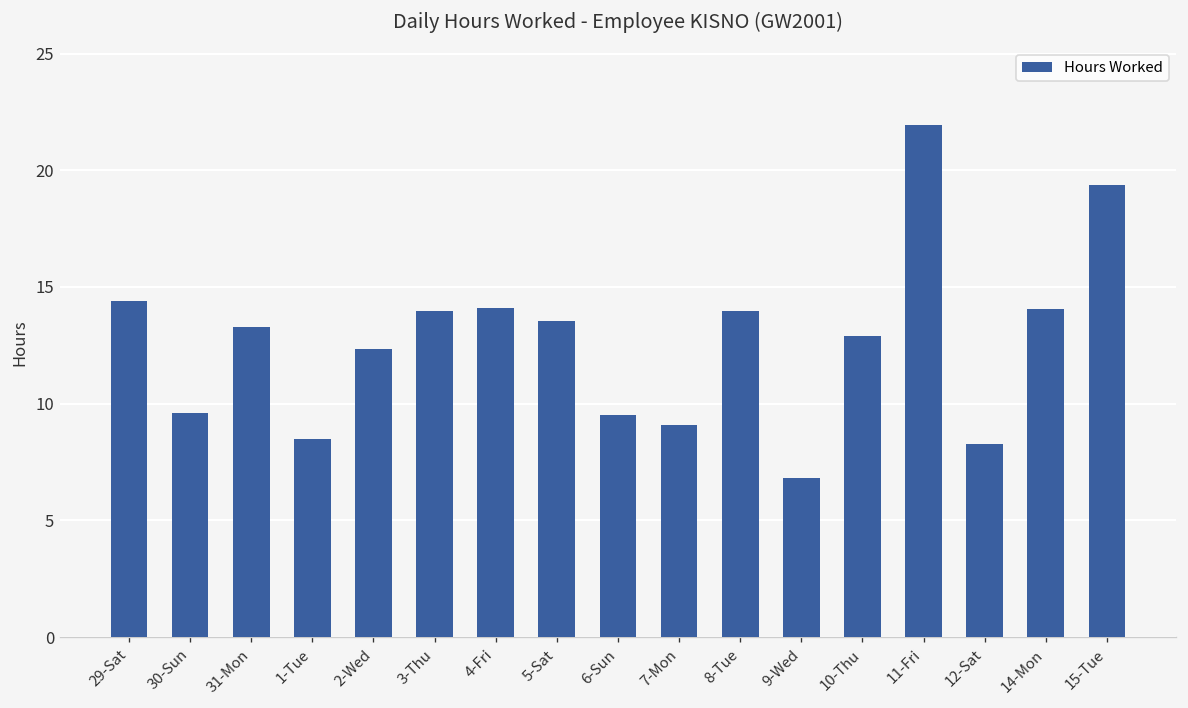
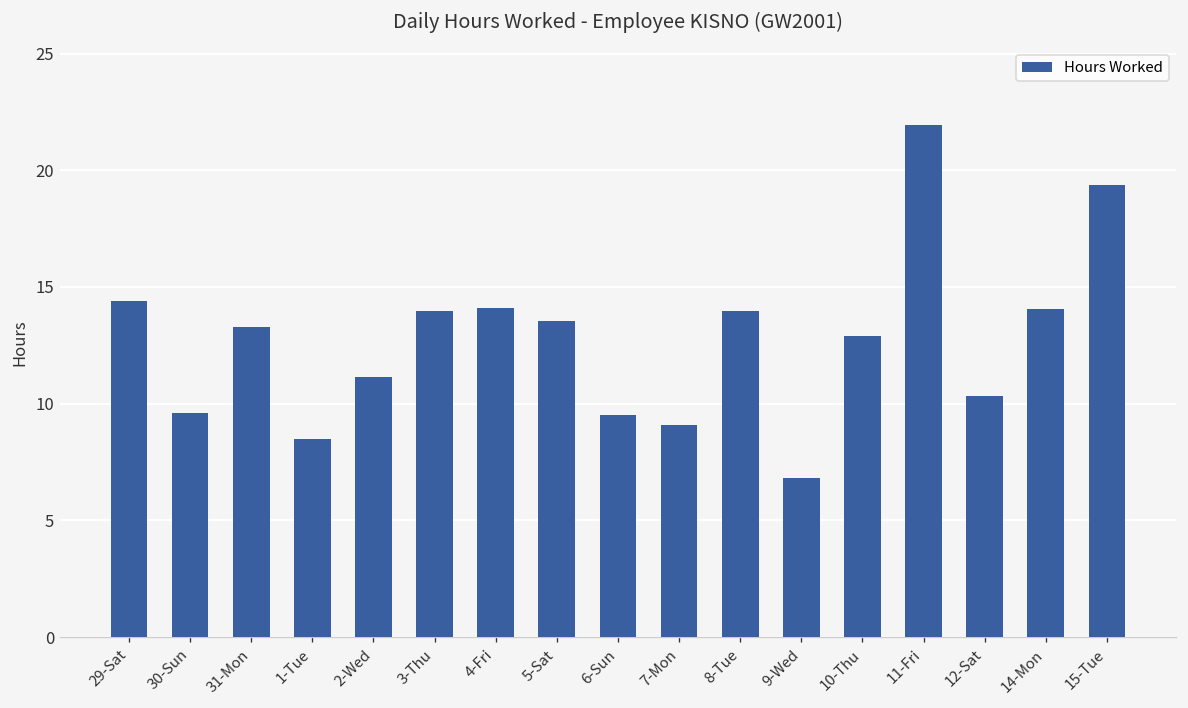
2-Wed: 12.3 -> 11.1
12-Sat: 8.3 -> 10.3
